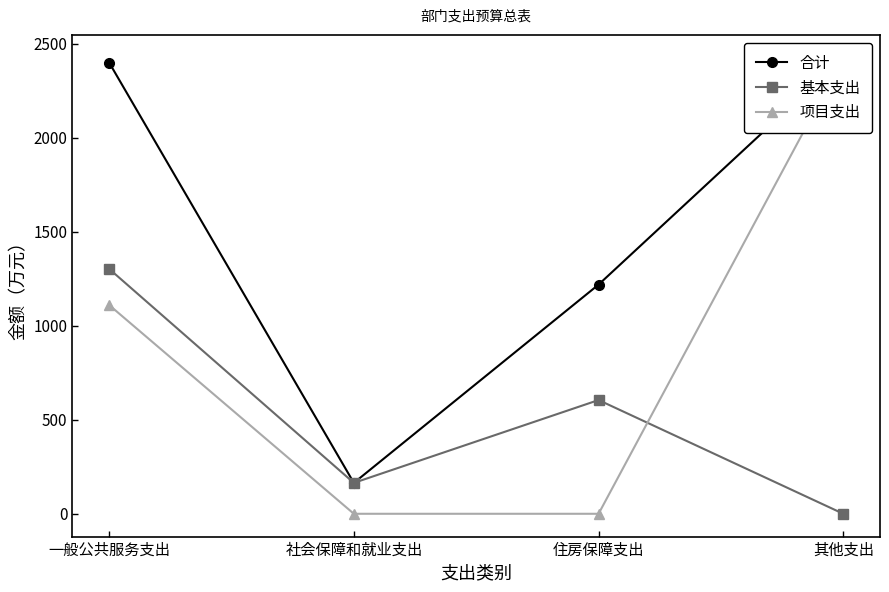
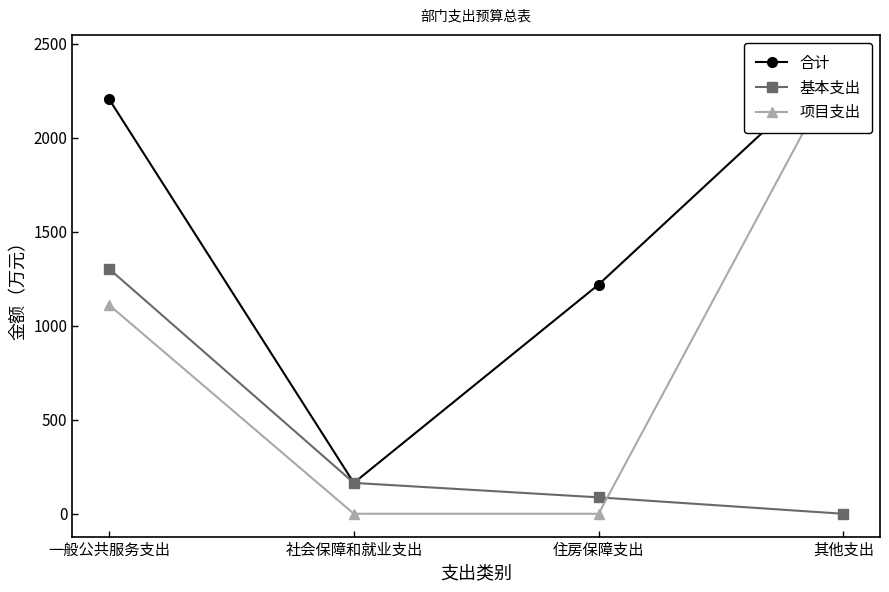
合计, 一般公共服务支出: 2400 -> 2210
基本支出, 住房保障支出: 610 -> 90
